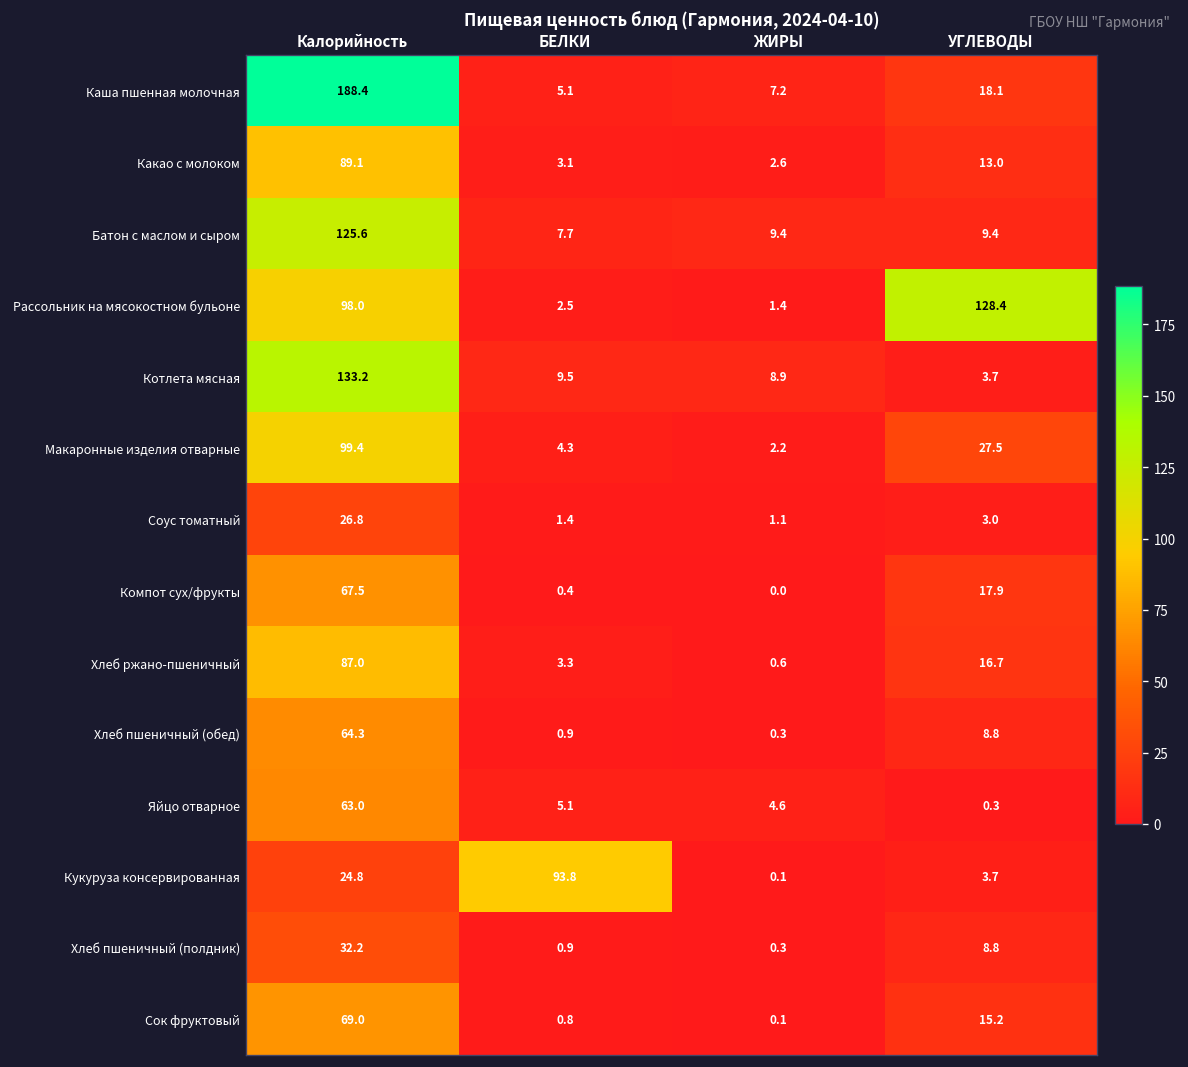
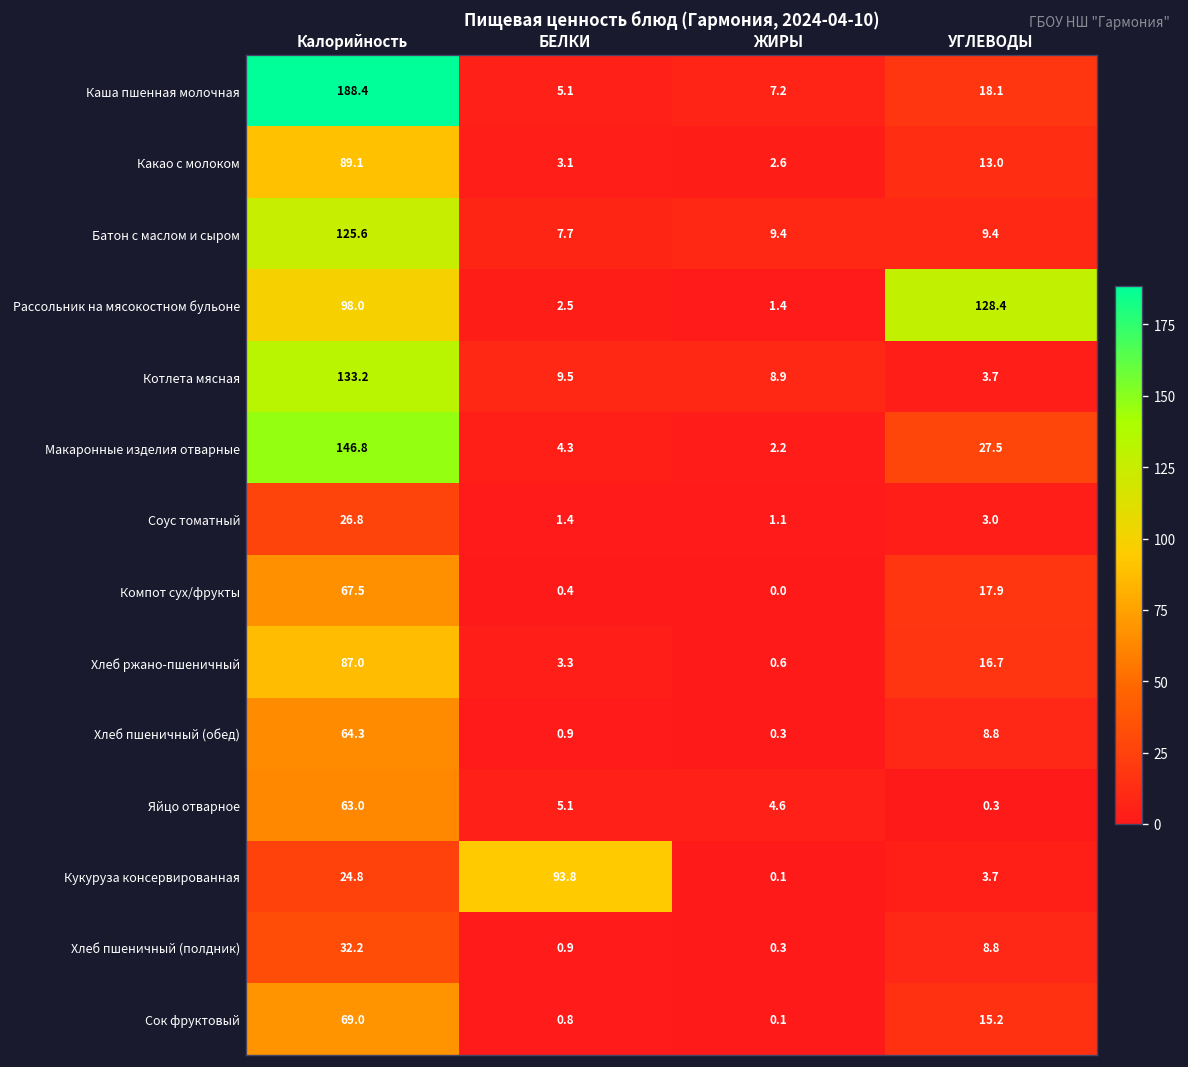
Макаронные изделия отварные, Калорийность: 99.4 -> 146.8
